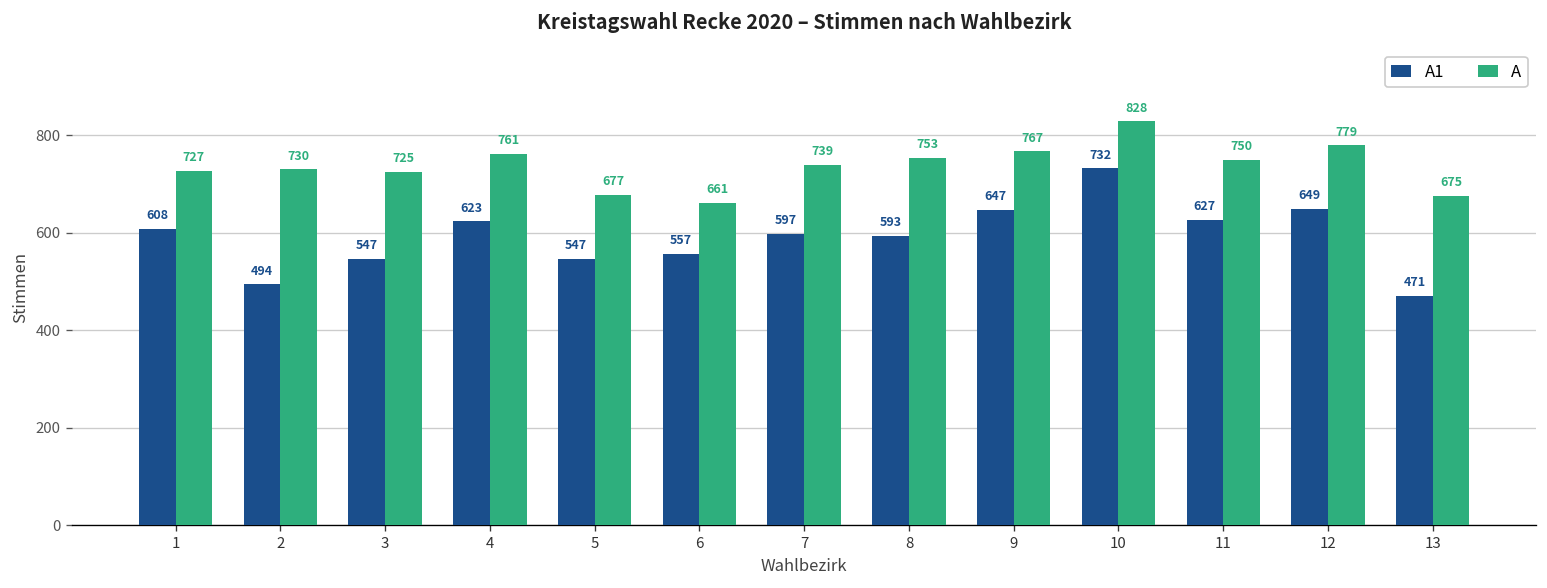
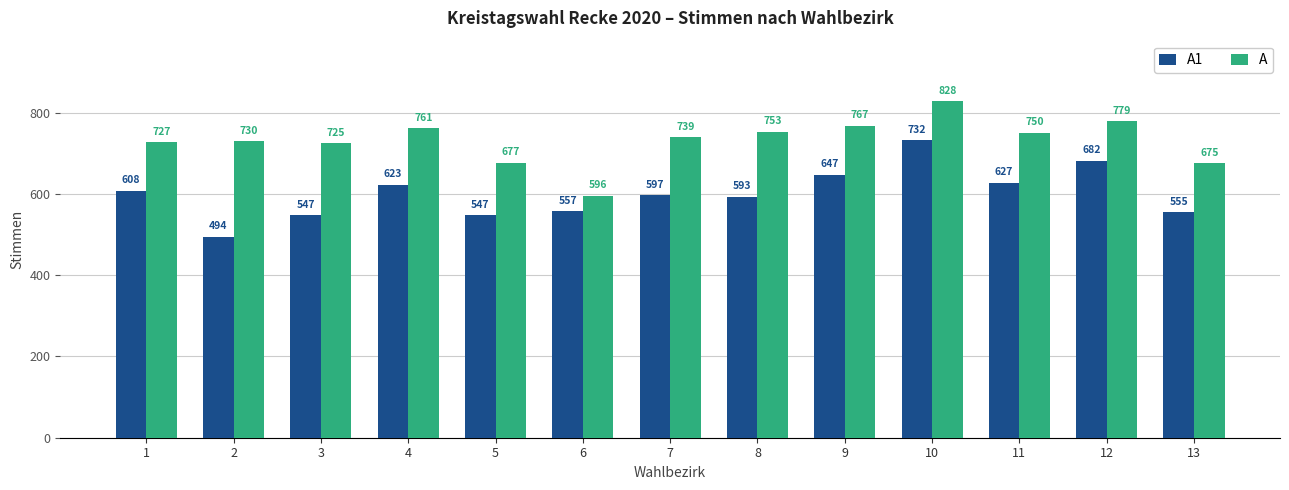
A, 6: 661 -> 596
A1, 12: 649 -> 682
A1, 13: 471 -> 555
